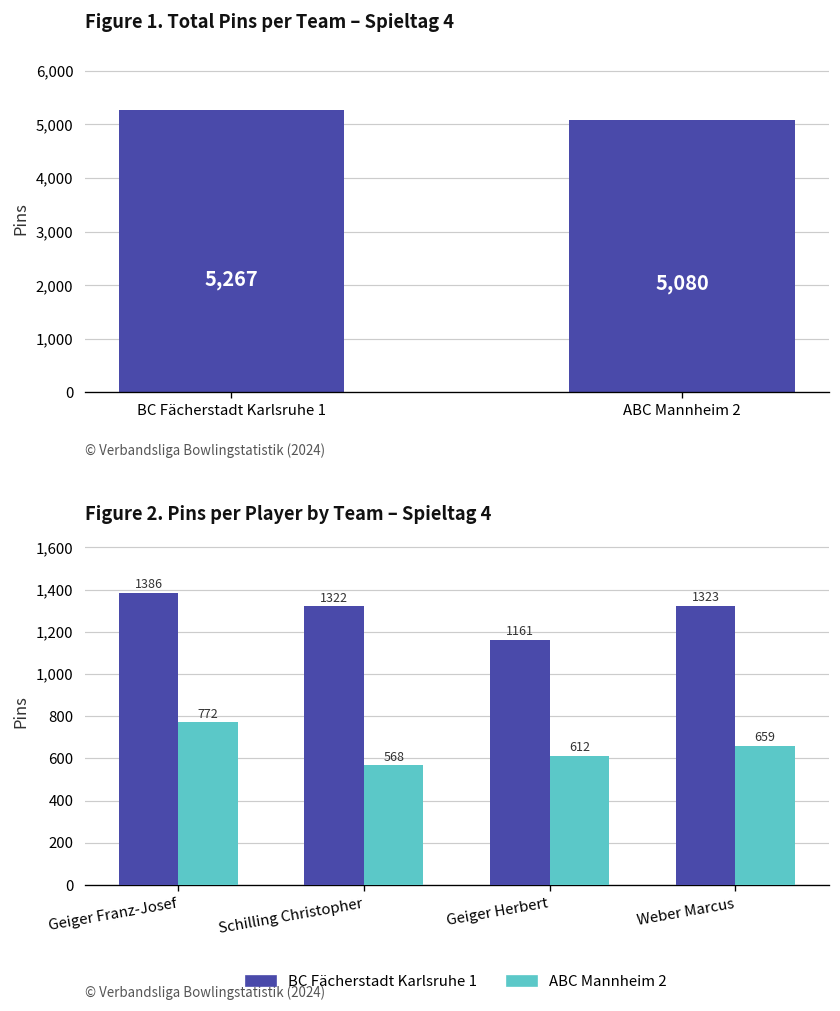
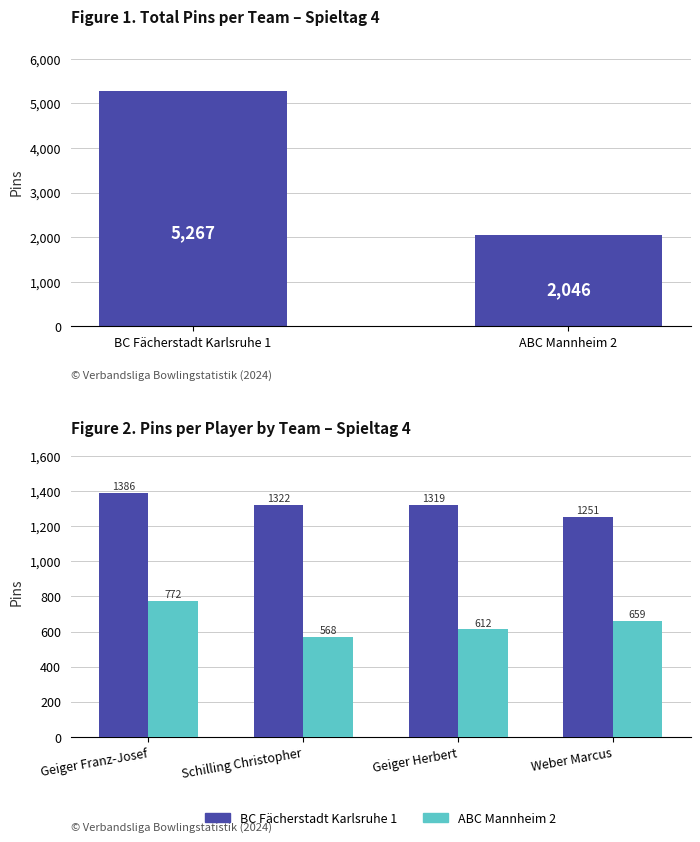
Figure 1. Total Pins per Team – Spieltag 4, ABC Mannheim 2: 5,080 -> 2,046
Figure 2. Pins per Player by Team – Spieltag 4, BC Fächerstadt Karlsruhe 1, Geiger Herbert: 1161 -> 1319
Figure 2. Pins per Player by Team – Spieltag 4, BC Fächerstadt Karlsruhe 1, Weber Marcus: 1323 -> 1251
